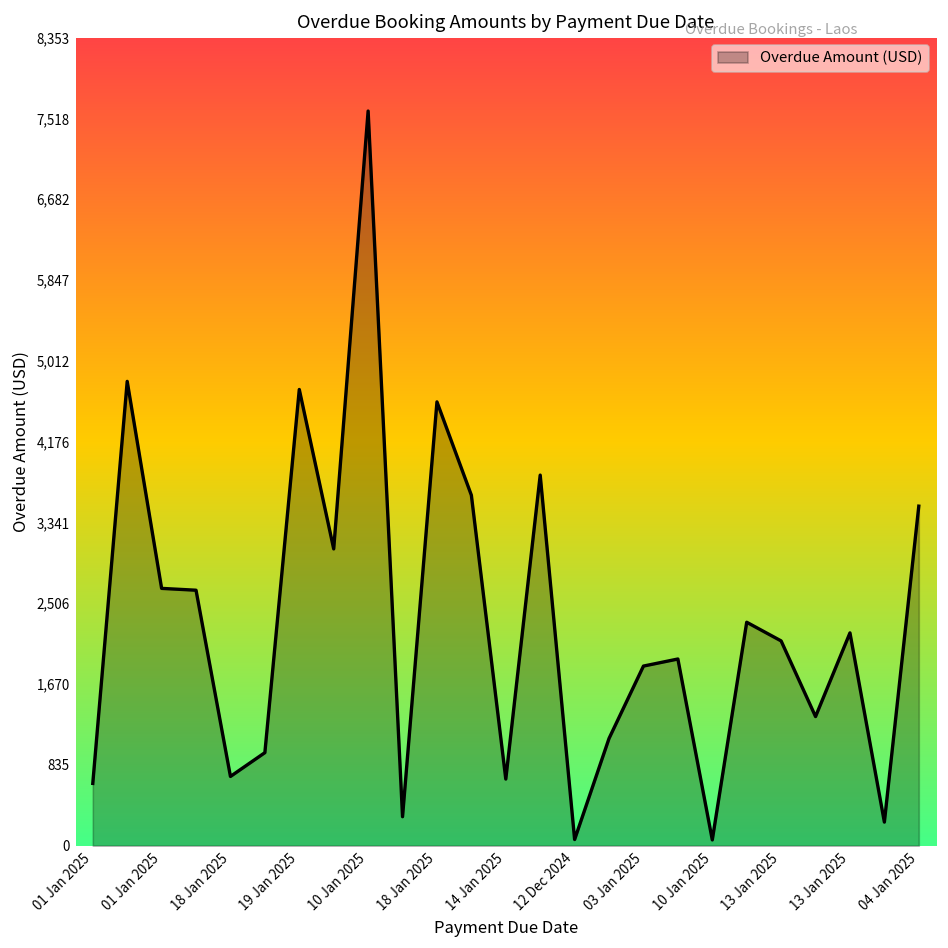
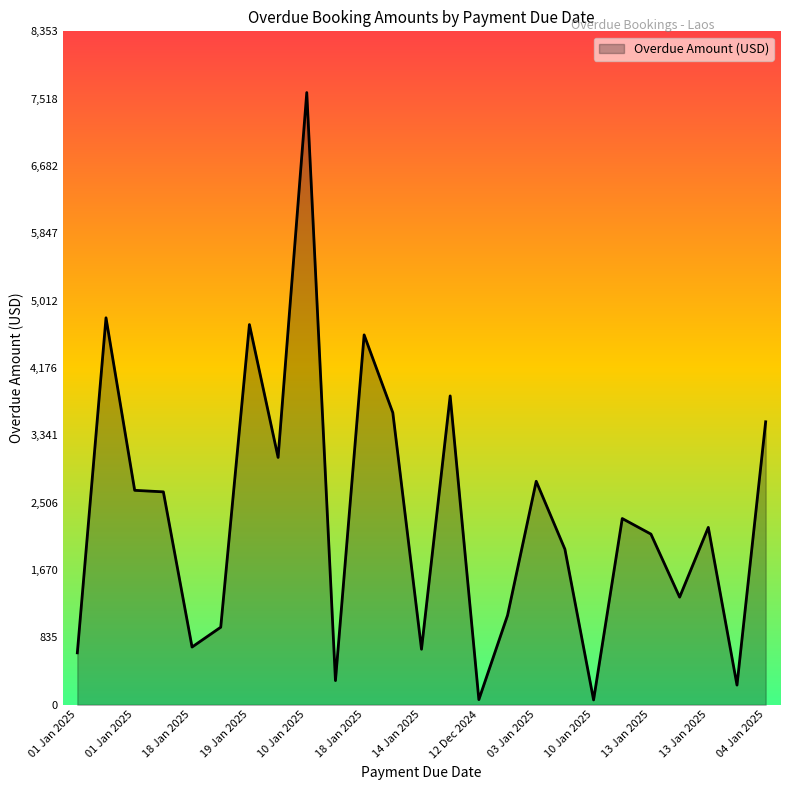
03 Jan 2025: 1,900 -> 2,800
